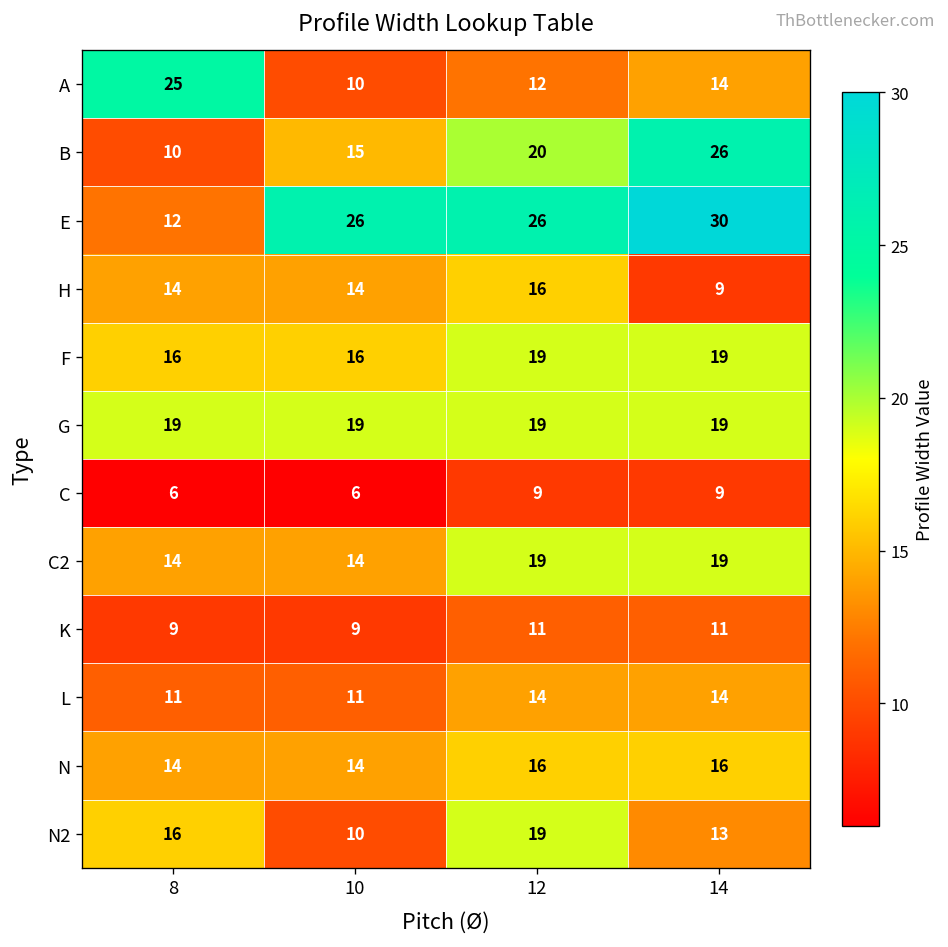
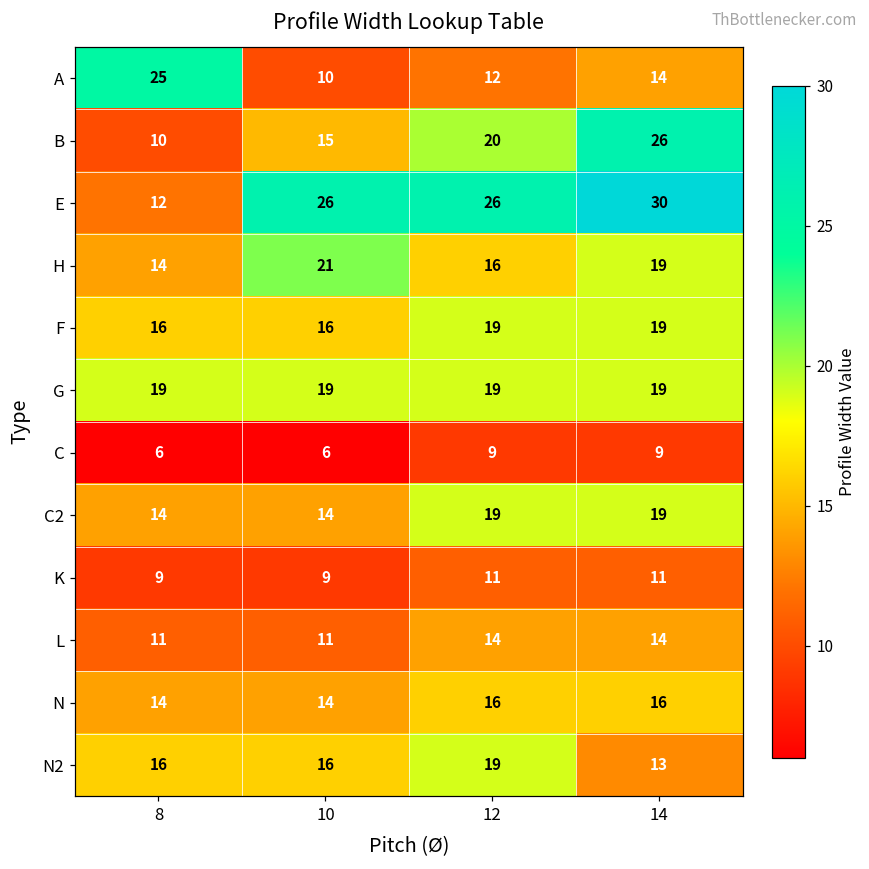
H, 10: 14 -> 21
H, 14: 9 -> 19
N2, 10: 10 -> 16
